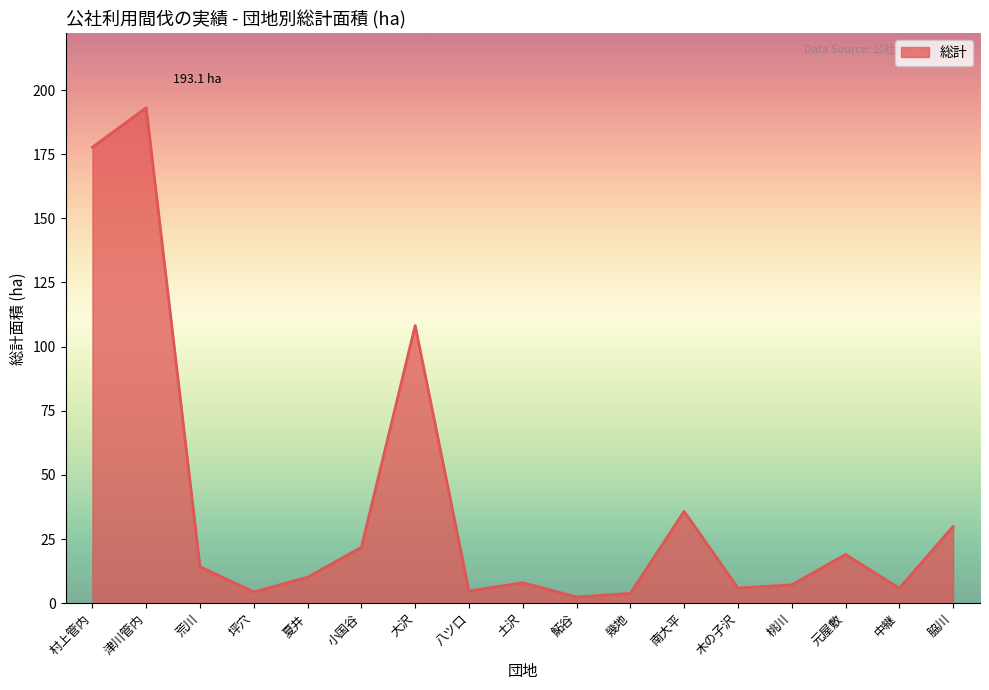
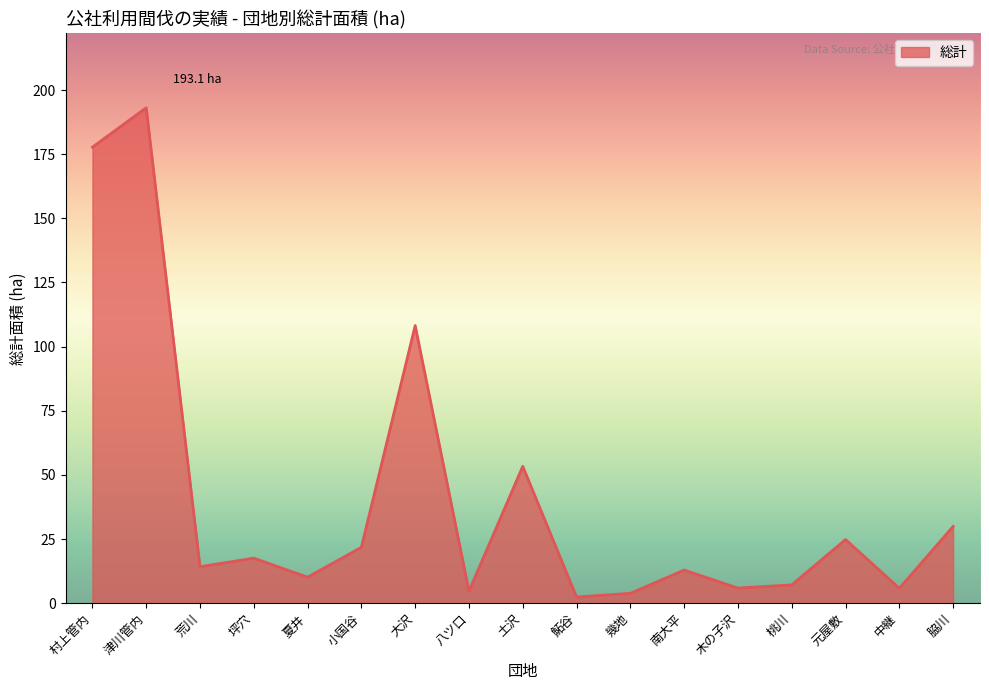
坪穴: 4 -> 18
土沢: 8 -> 53
南大平: 36 -> 13
元屋敷: 19 -> 25
